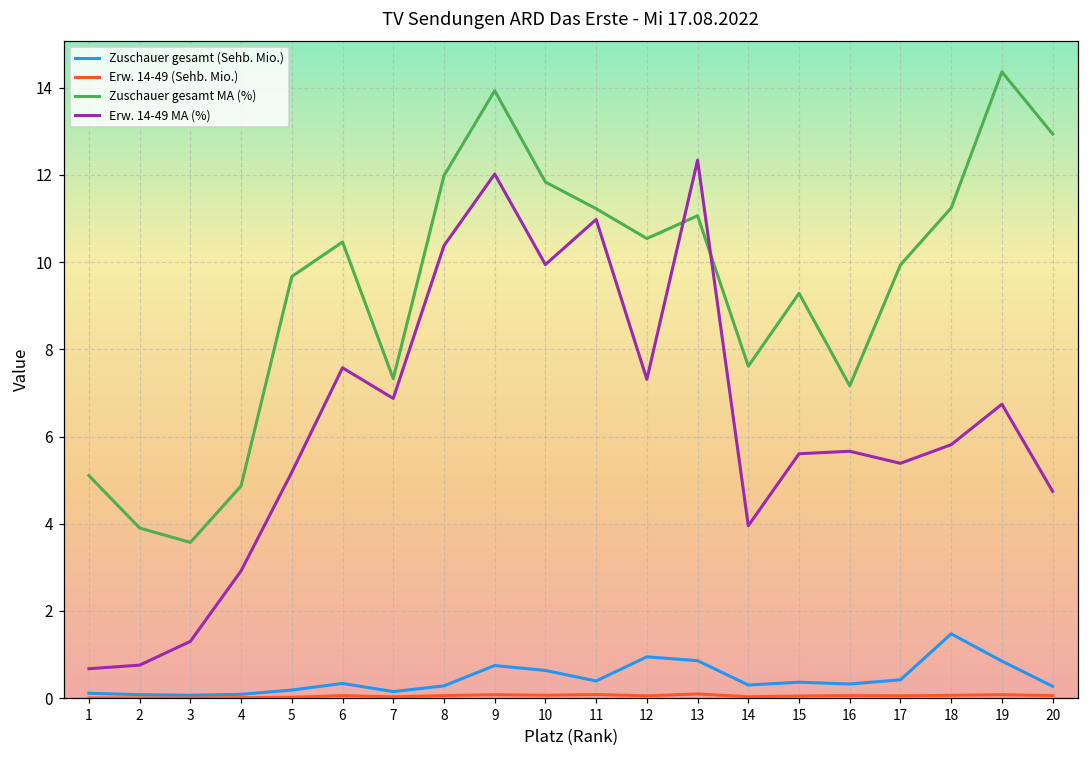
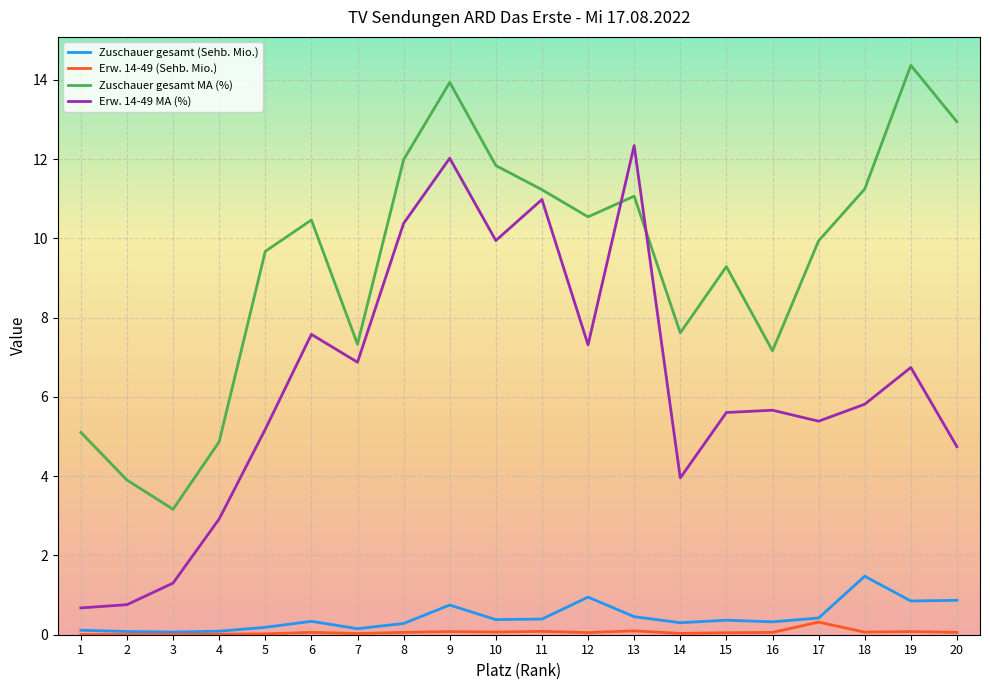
Zuschauer gesamt MA (%), 3: 3.6 -> 3.2
Zuschauer gesamt (Sehb. Mio.), 10: 0.6 -> 0.4
Zuschauer gesamt (Sehb. Mio.), 13: 0.9 -> 0.5
Erw. 14-49 (Sehb. Mio.), 17: 0.1 -> 0.3
Zuschauer gesamt (Sehb. Mio.), 20: 0.3 -> 0.9
